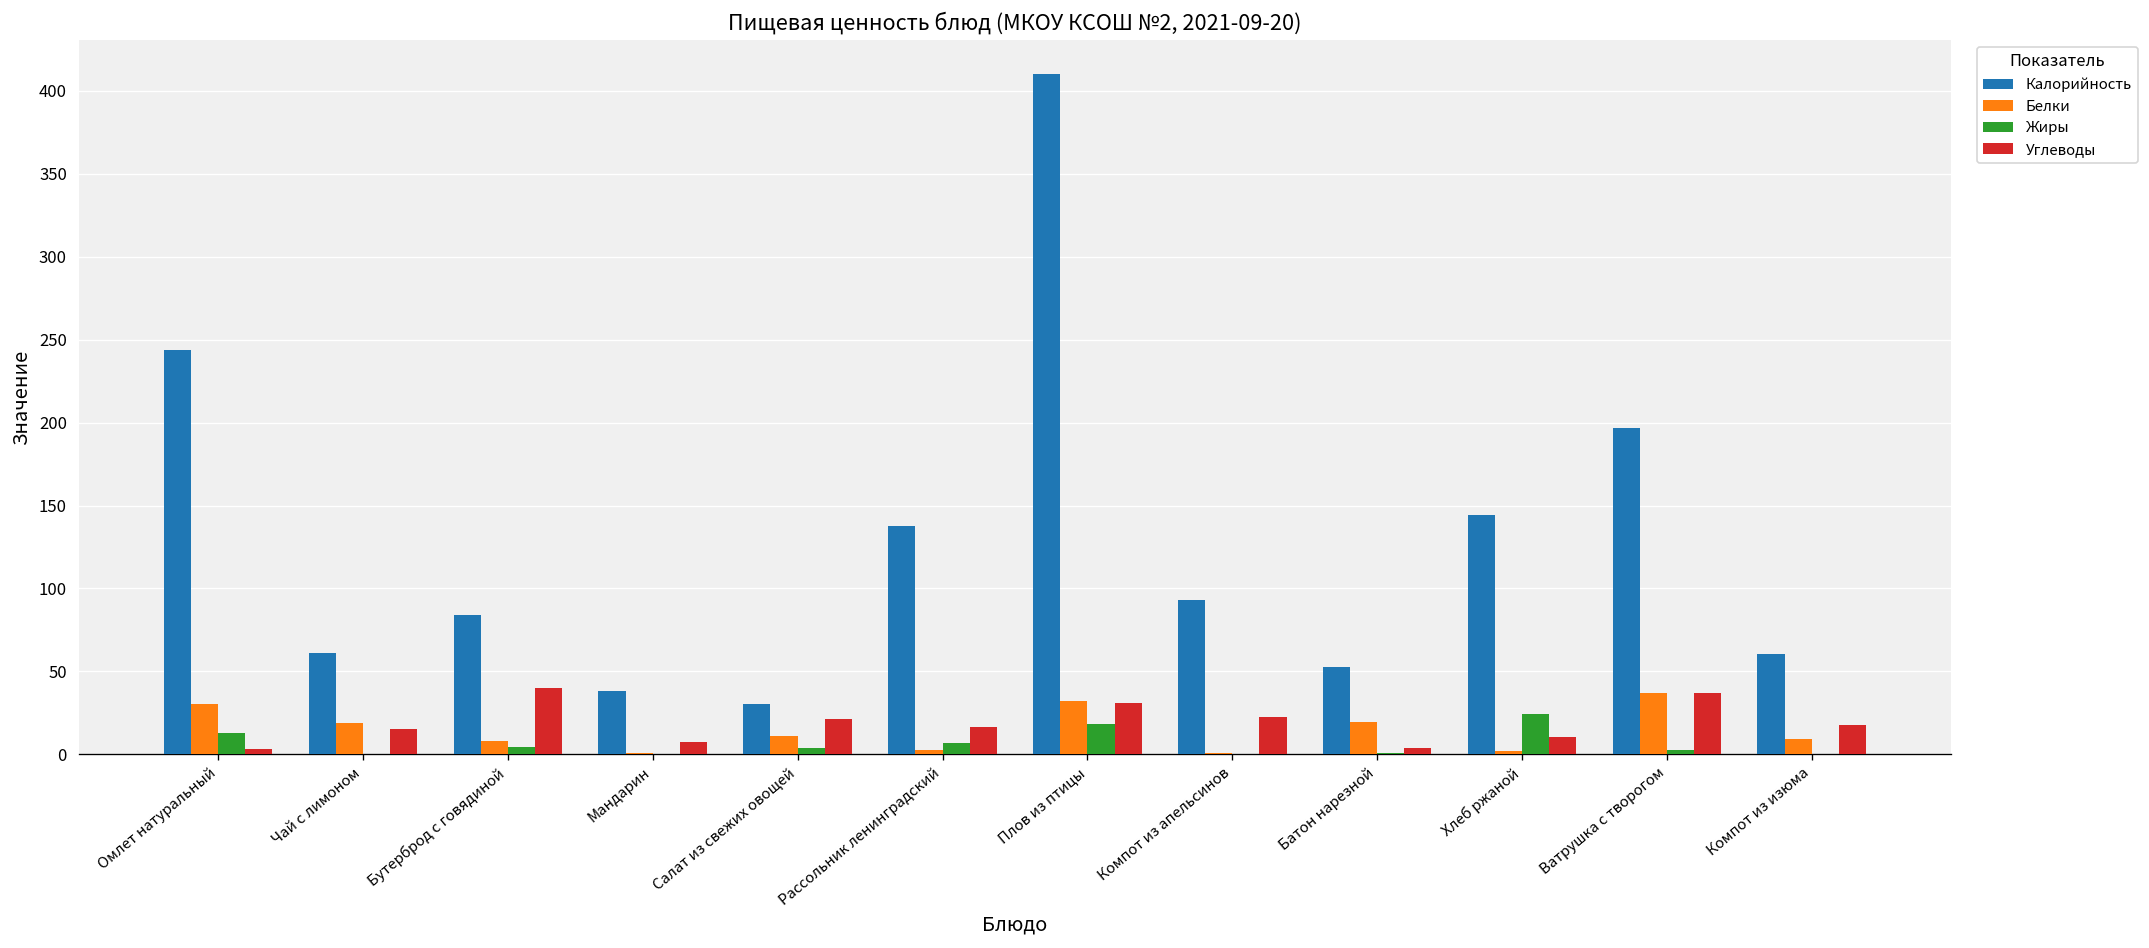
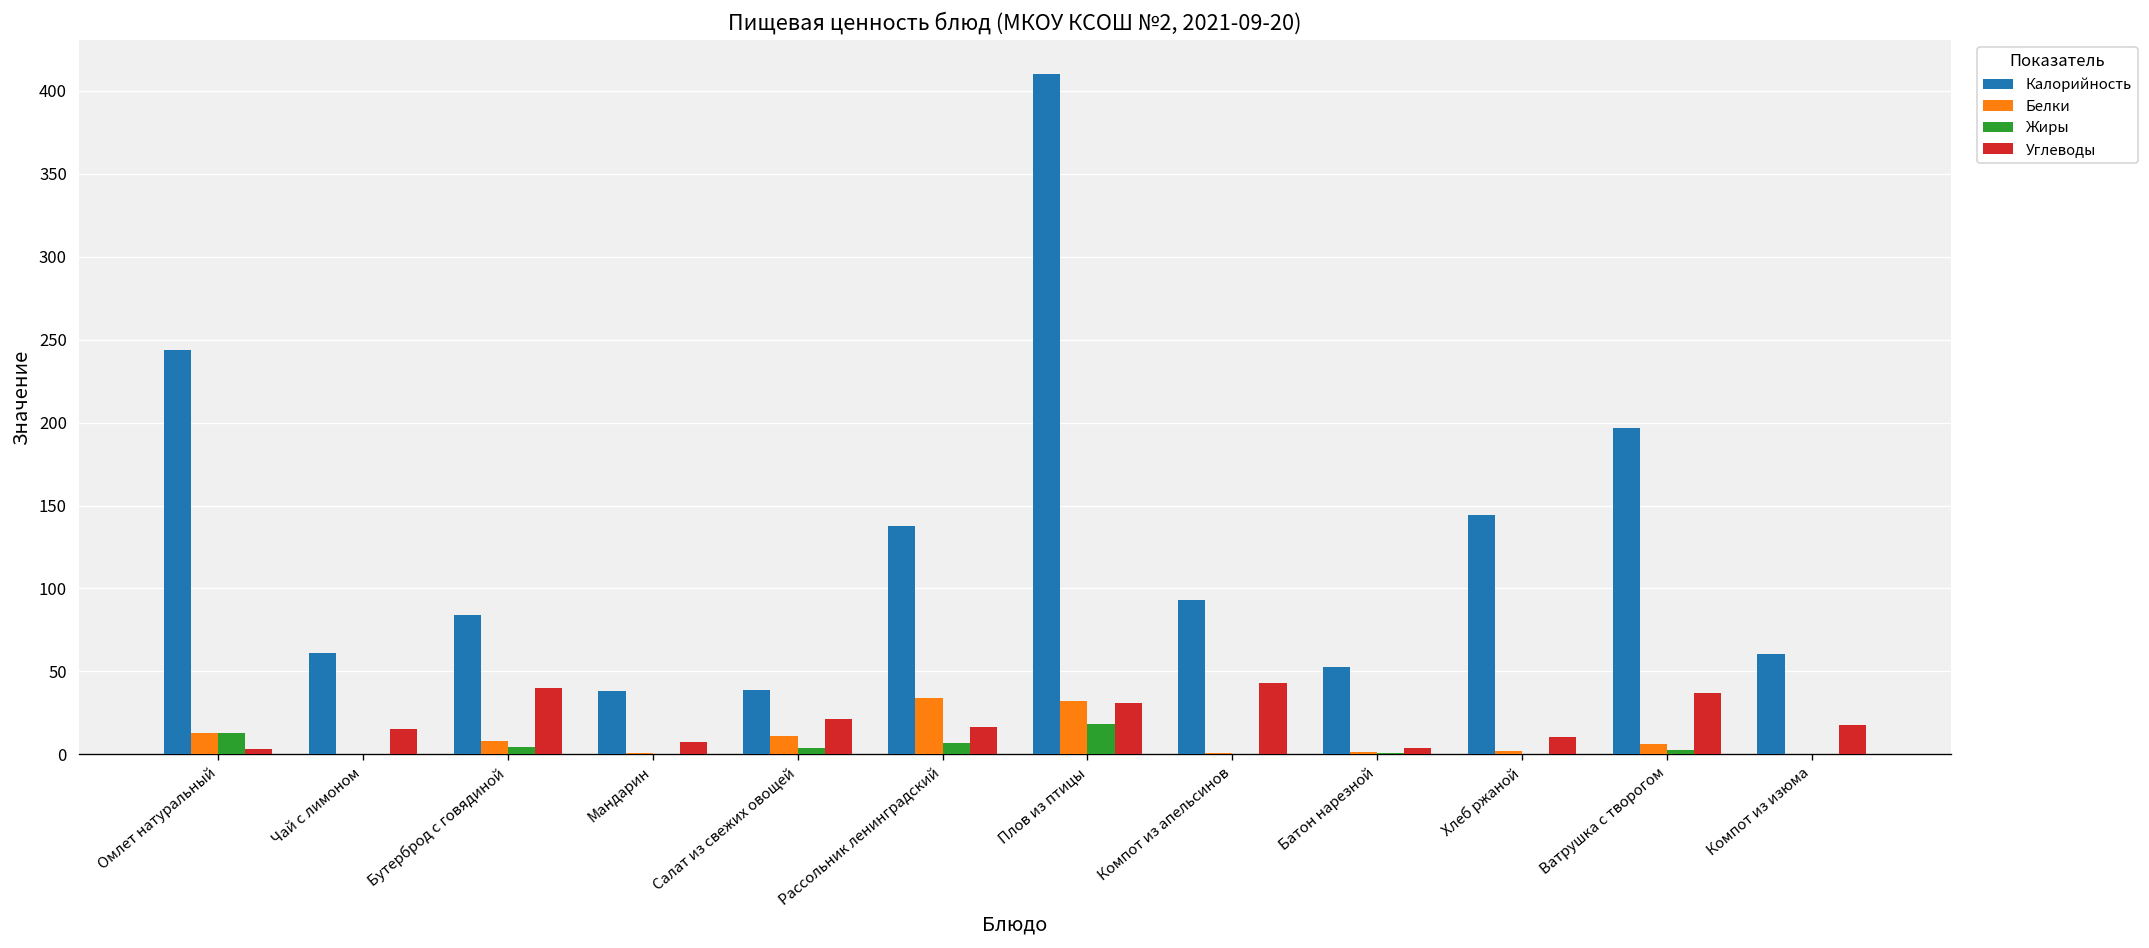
Белки, Омлет натуральный: 30 -> 13
Белки, Чай с лимоном: 19 -> 0
Калорийность, Салат из свежих овощей: 30 -> 39
Белки, Рассольник ленинградский: 2 -> 34
Углеводы, Компот из апельсинов: 22 -> 43
Белки, Батон нарезной: 19 -> 2
Жиры, Хлеб ржаной: 24 -> 0
Белки, Ватрушка с творогом: 37 -> 6
Белки, Компот из изюма: 10 -> 0
